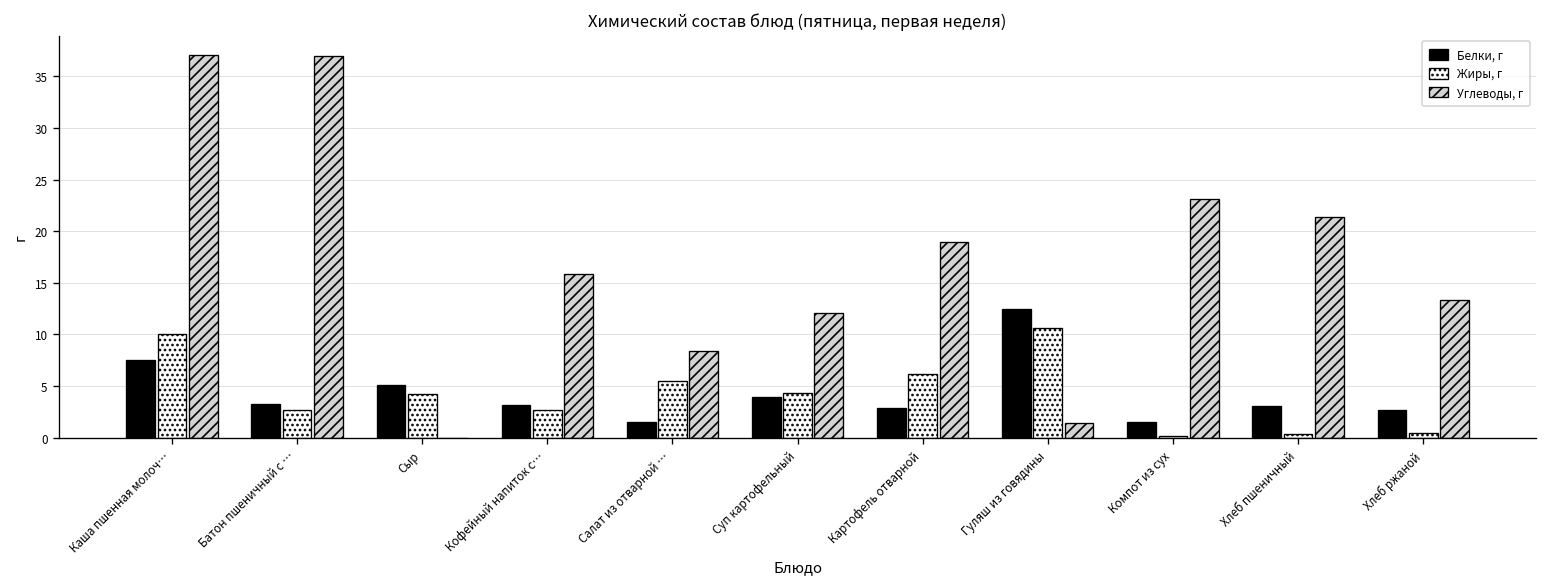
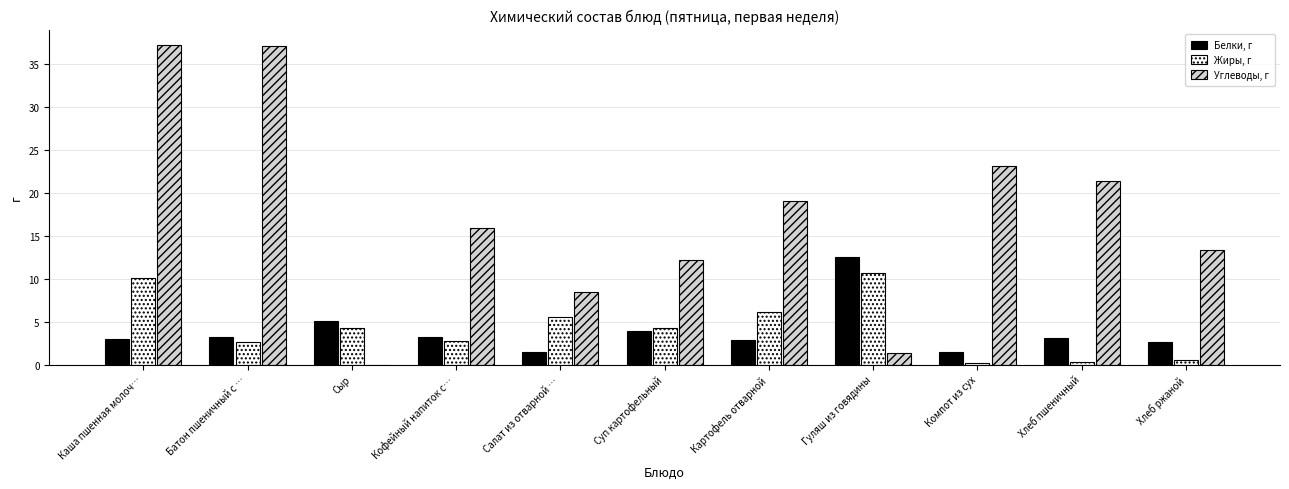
Белки, г, Каша пшенная молоч…: 8 -> 3
